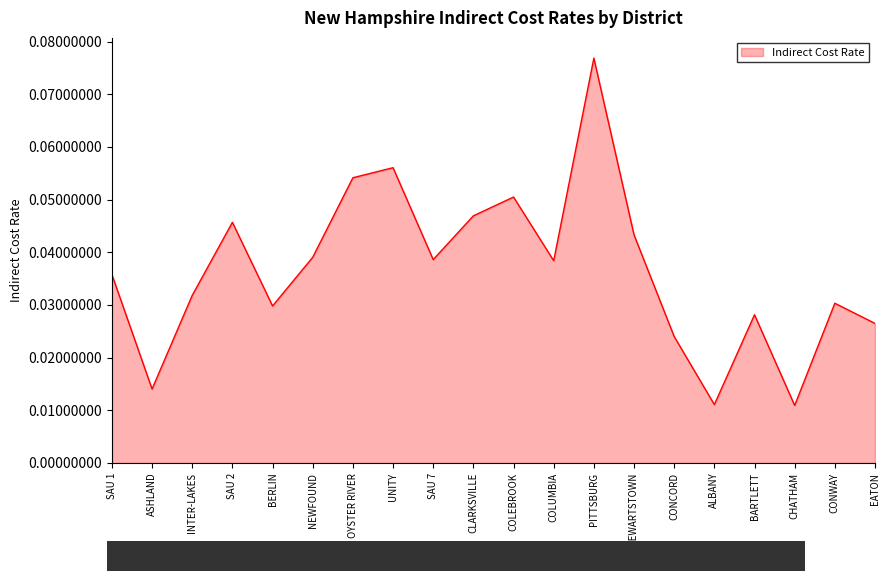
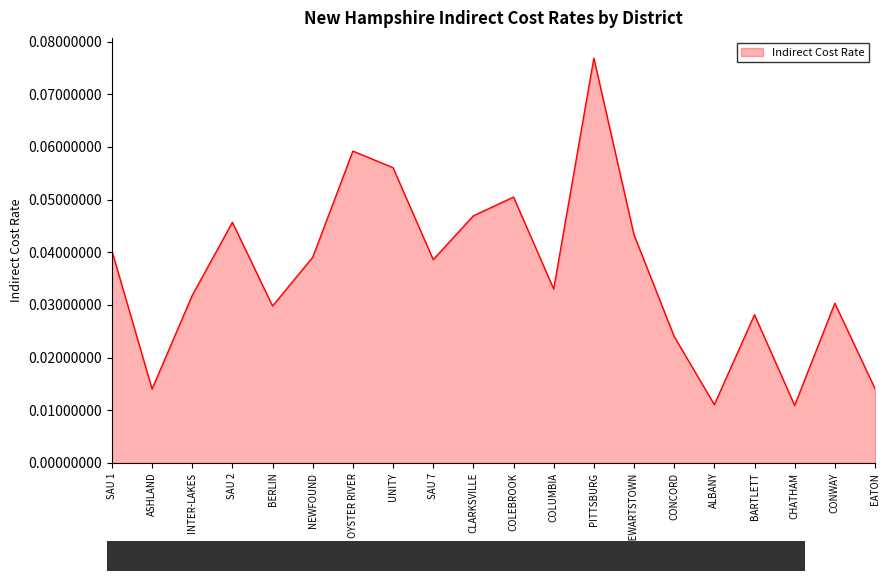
SAU 1: 0.036 -> 0.040
OYSTER RIVER: 0.054 -> 0.059
COLUMBIA: 0.038 -> 0.033
EATON: 0.026 -> 0.014
